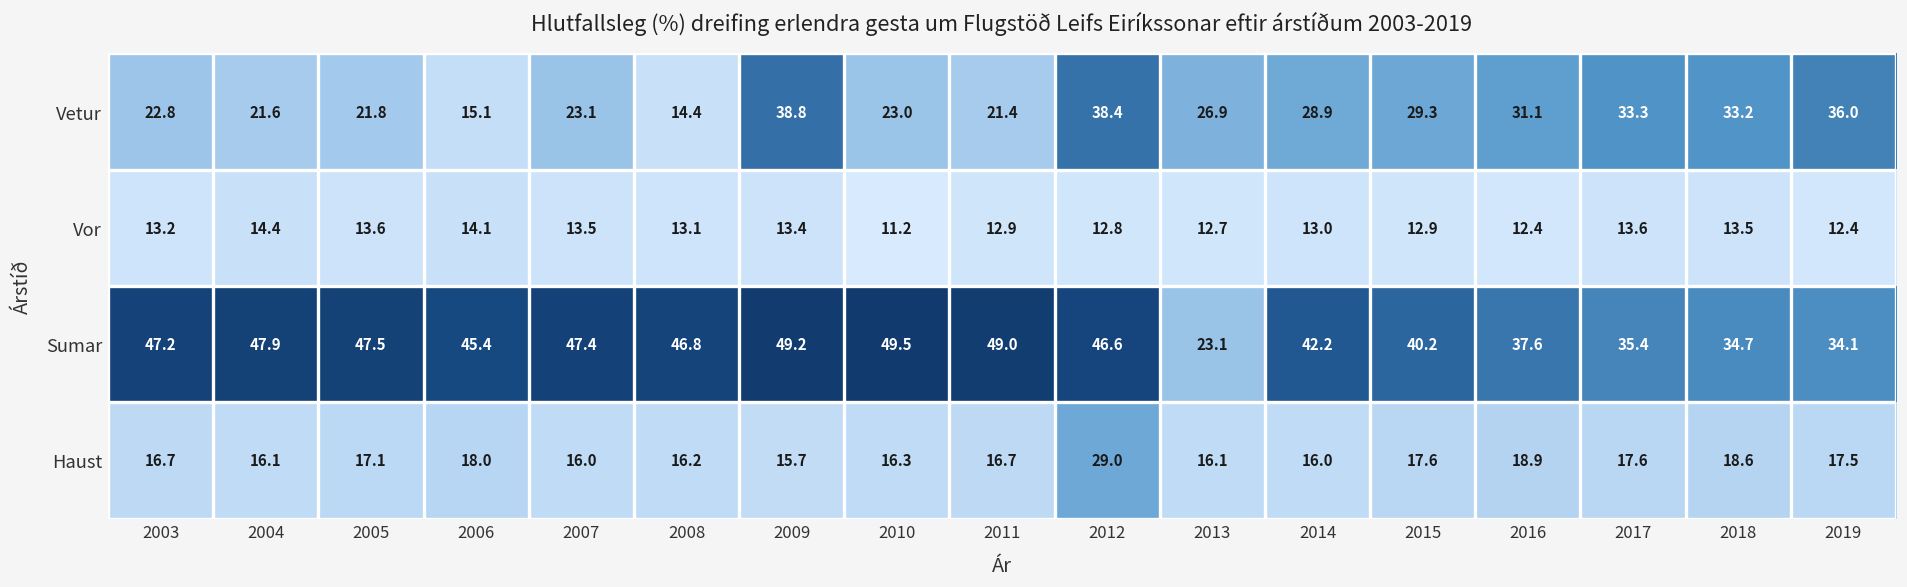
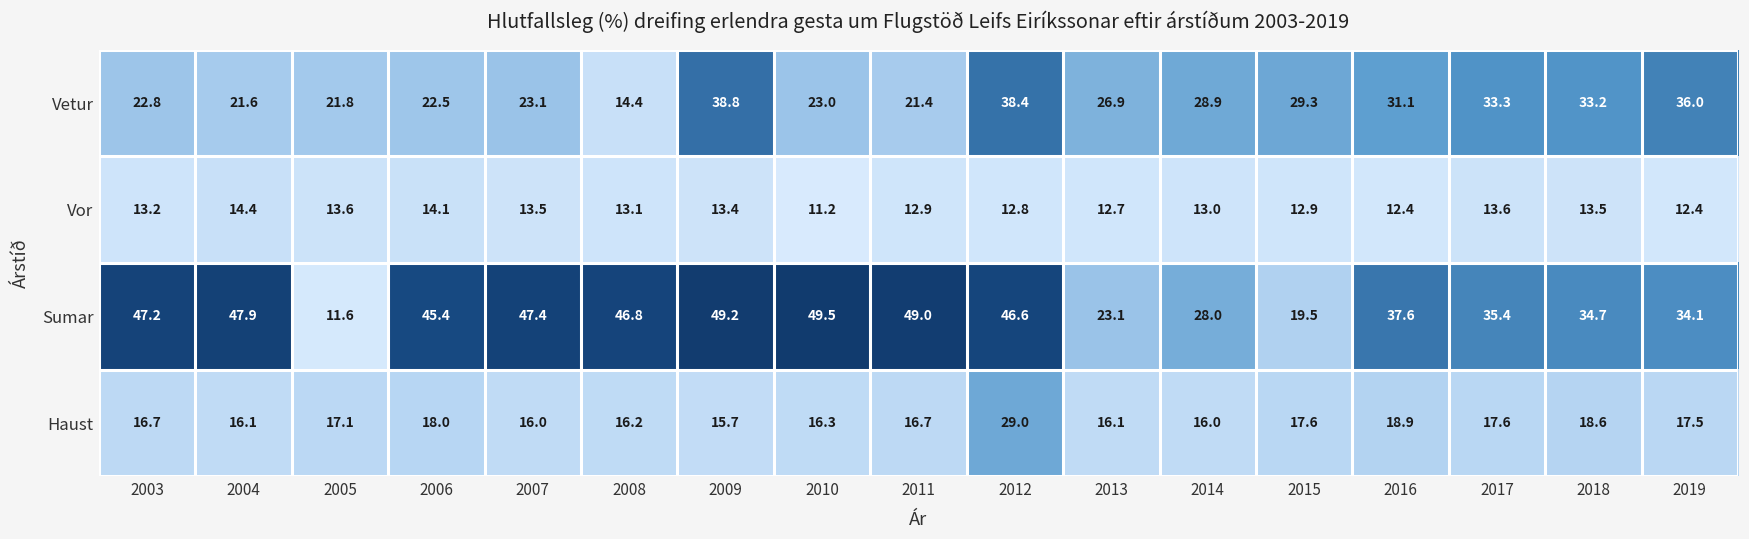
Vetur, 2006: 15.1 -> 22.5
Sumar, 2005: 47.5 -> 11.6
Sumar, 2014: 42.2 -> 28.0
Sumar, 2015: 40.2 -> 19.5
